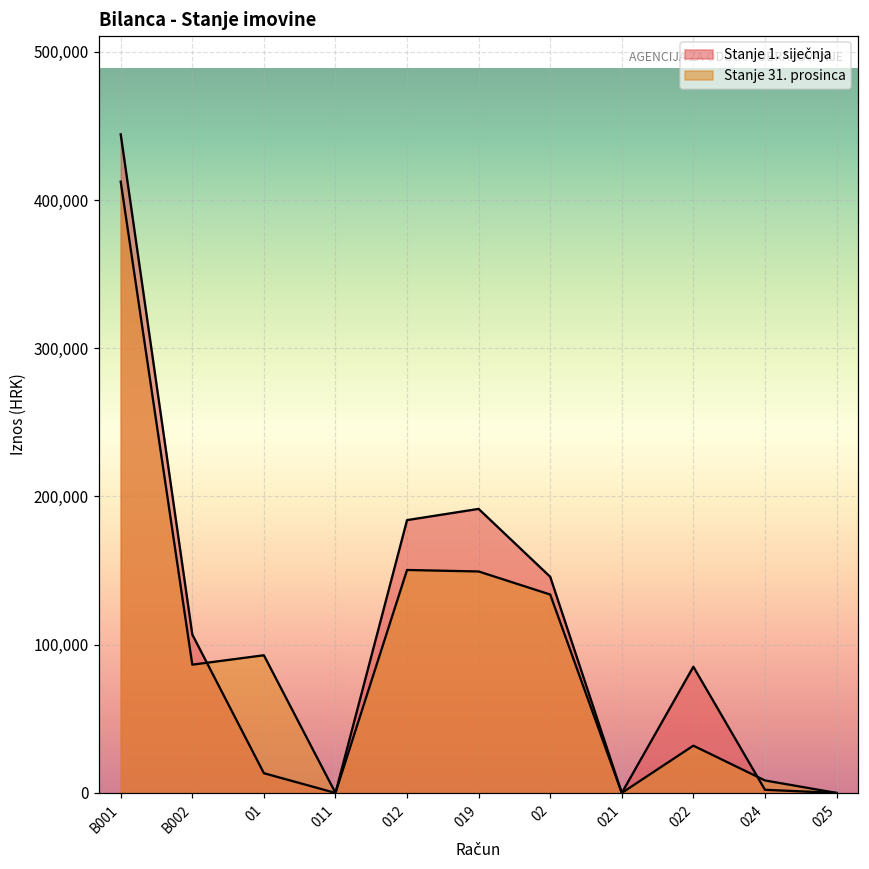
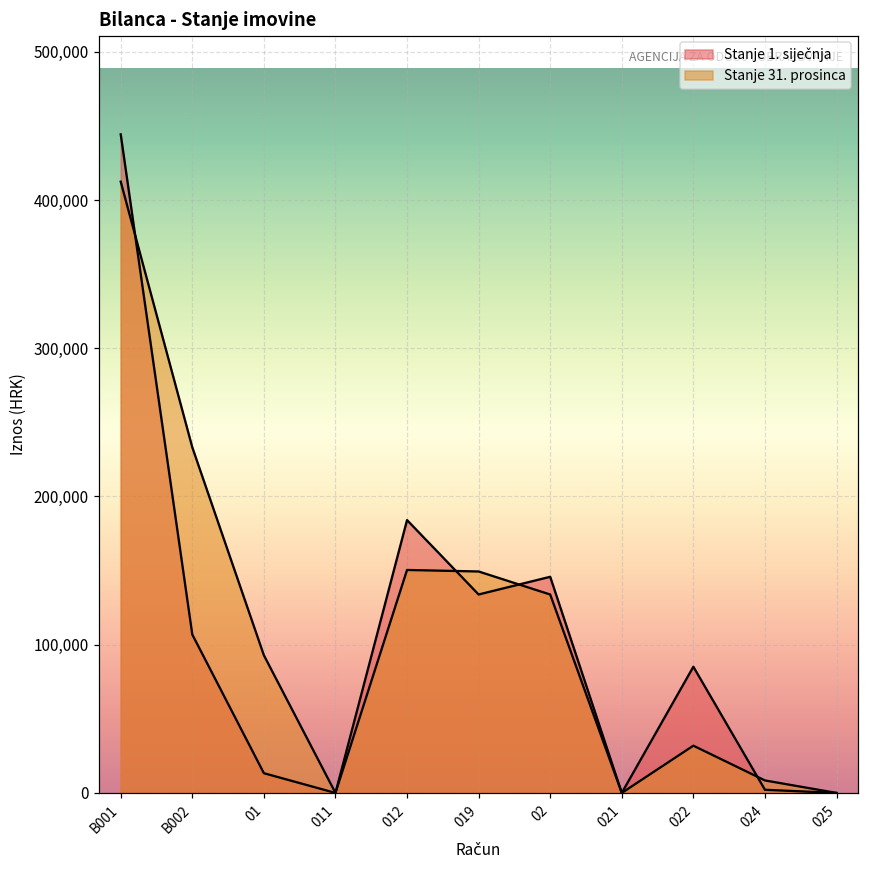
Stanje 31. prosinca, B002: 87,000 -> 233,000
Stanje 1. siječnja, 019: 192,000 -> 134,000
